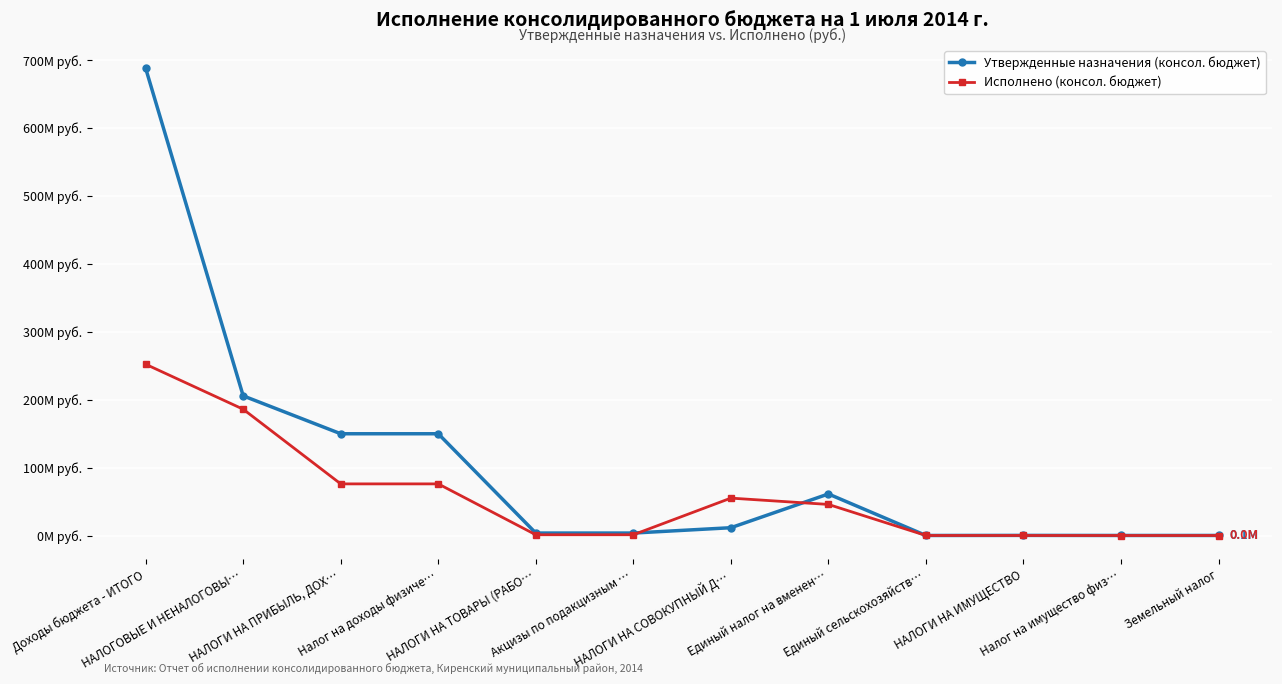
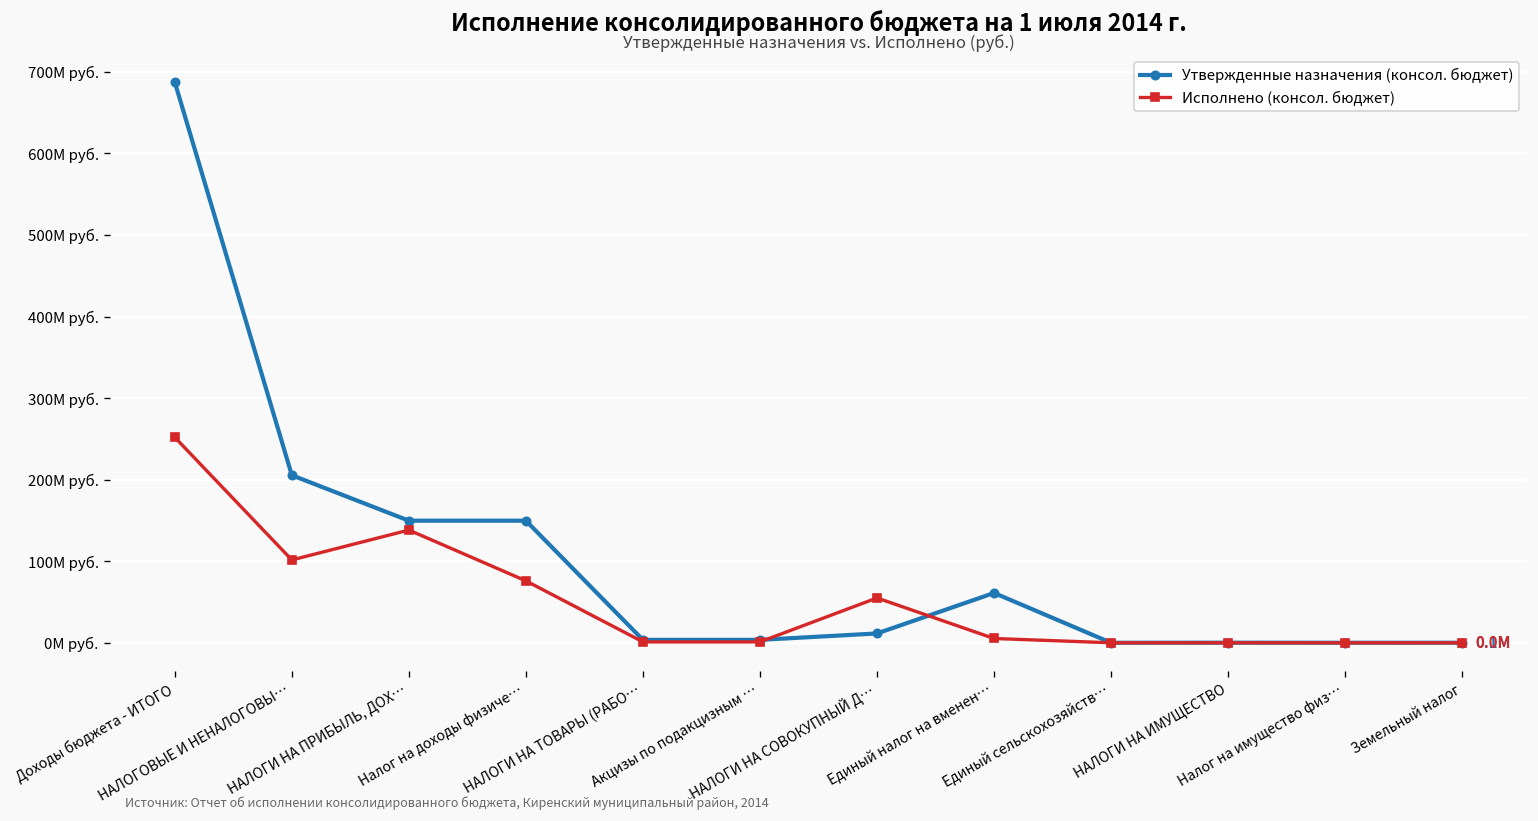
Исполнено (консол. бюджет), НАЛОГОВЫЕ И НЕНАЛОГОВЫ…: 190M руб. -> 100M руб.
Исполнено (консол. бюджет), НАЛОГИ НА ПРИБЫЛЬ, ДОХ…: 80M руб. -> 140M руб.
Исполнено (консол. бюджет), Единый налог на вменен…: 50M руб. -> 10M руб.
